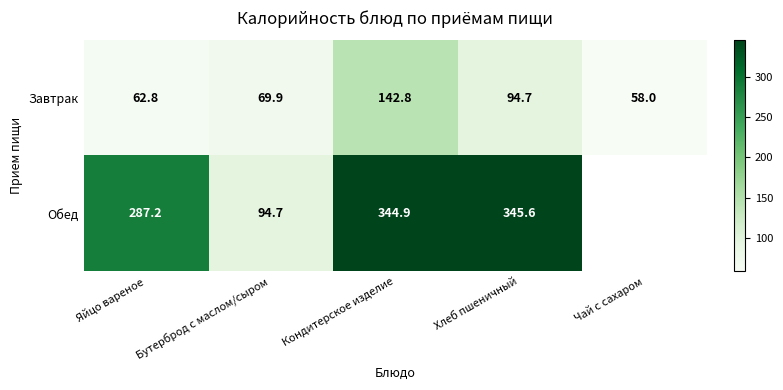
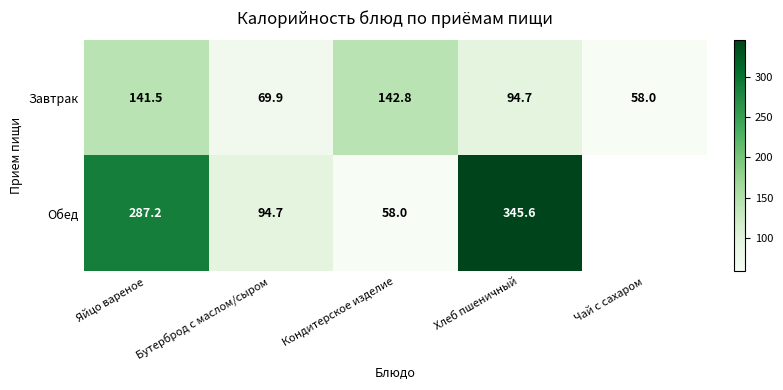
Завтрак, Яйцо вареное: 62.8 -> 141.5
Обед, Кондитерское изделие: 344.9 -> 58.0
